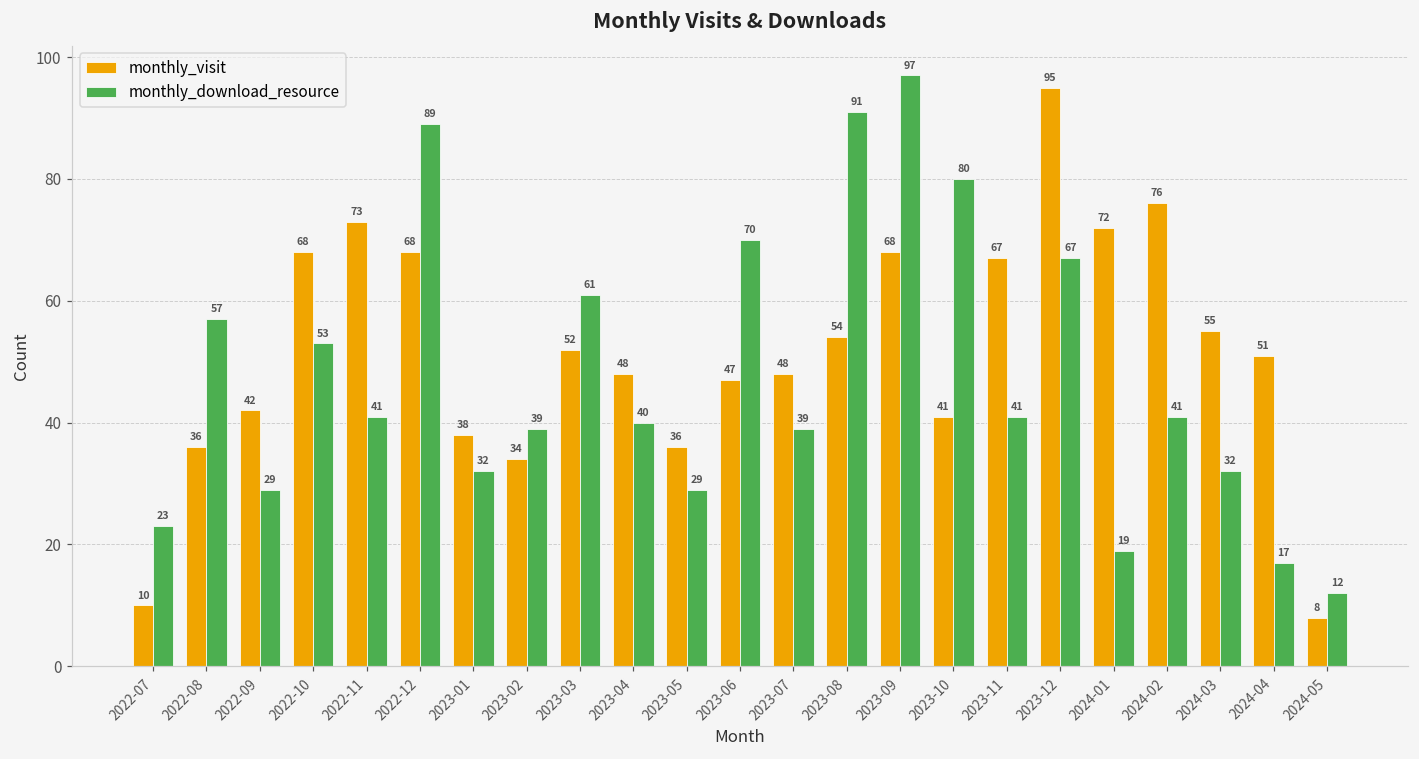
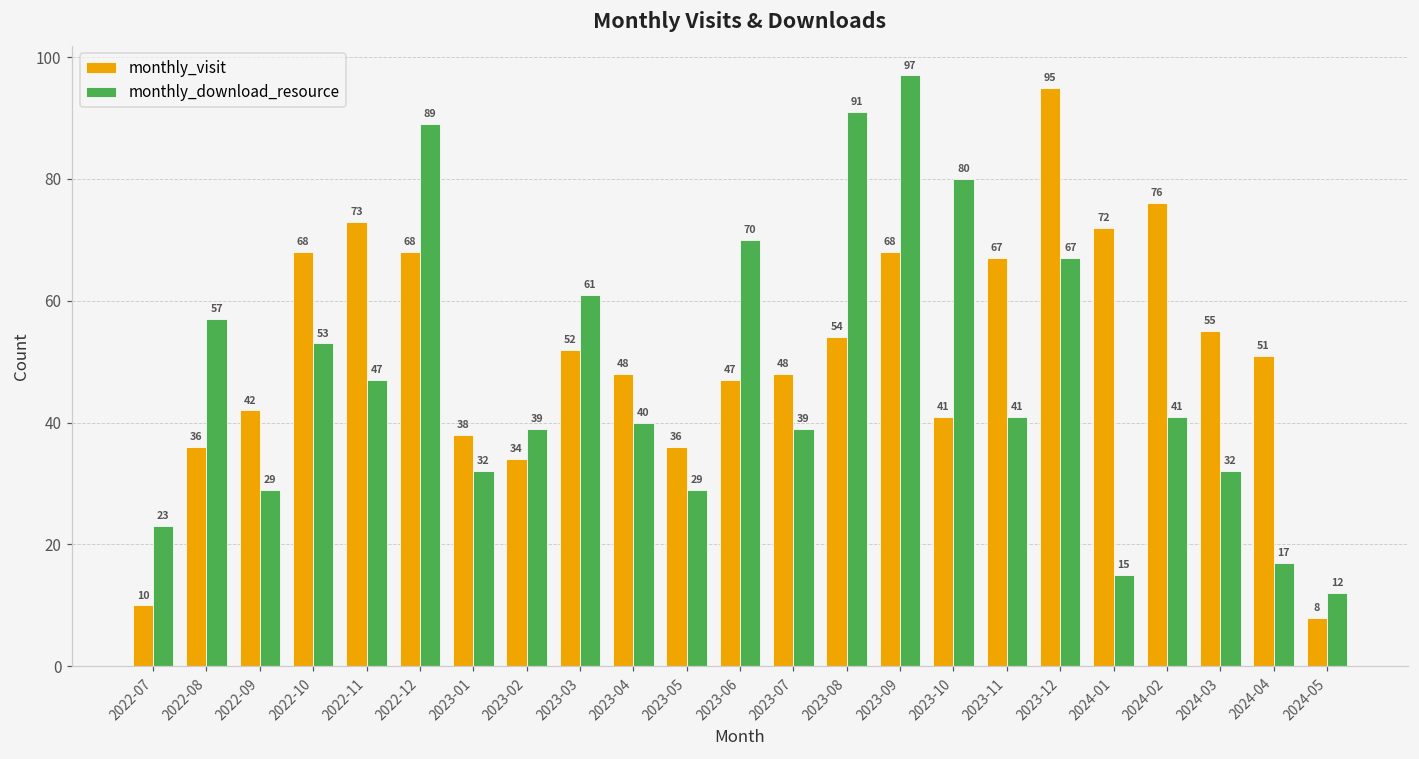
monthly_download_resource, 2022-11: 41 -> 47
monthly_download_resource, 2024-01: 19 -> 15
